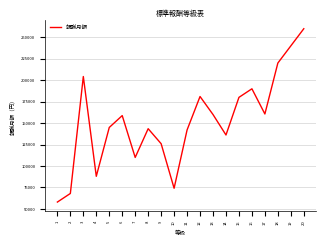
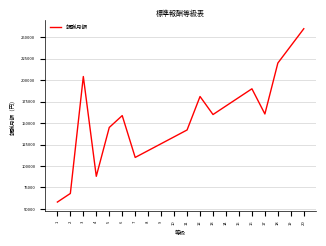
8: 140000 -> 120000
10: 70000 -> 130000
14: 140000 -> 170000
